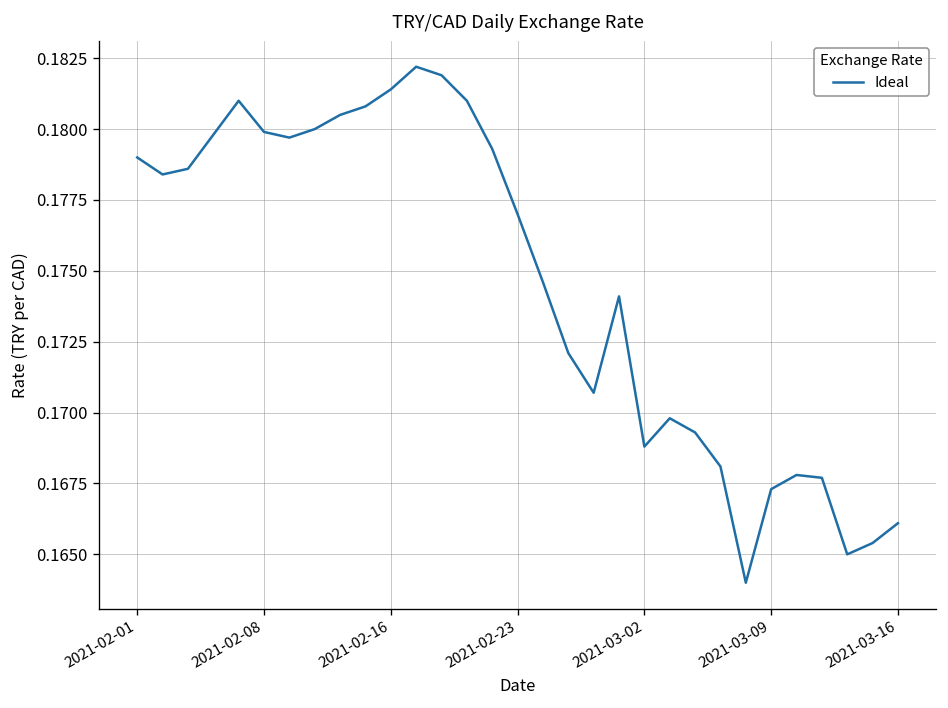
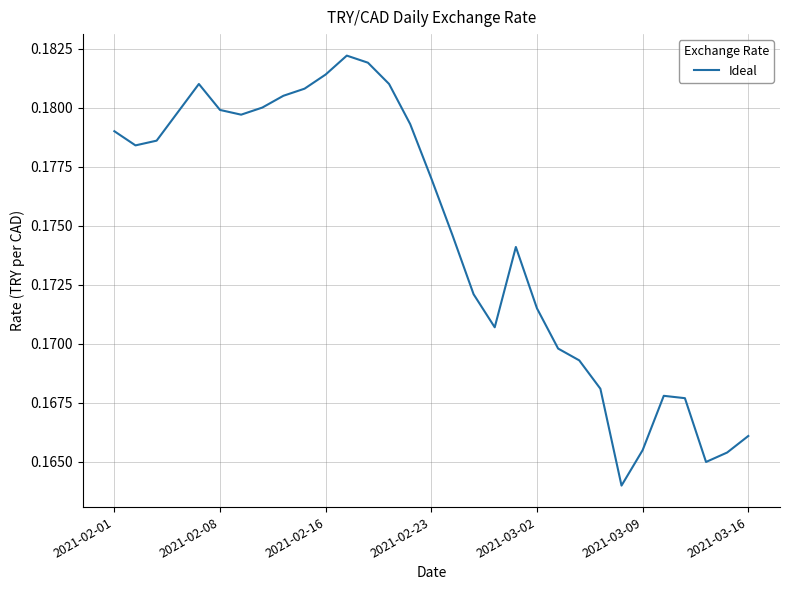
2021-03-02: 0.1688 -> 0.1715
2021-03-09: 0.1673 -> 0.1655
